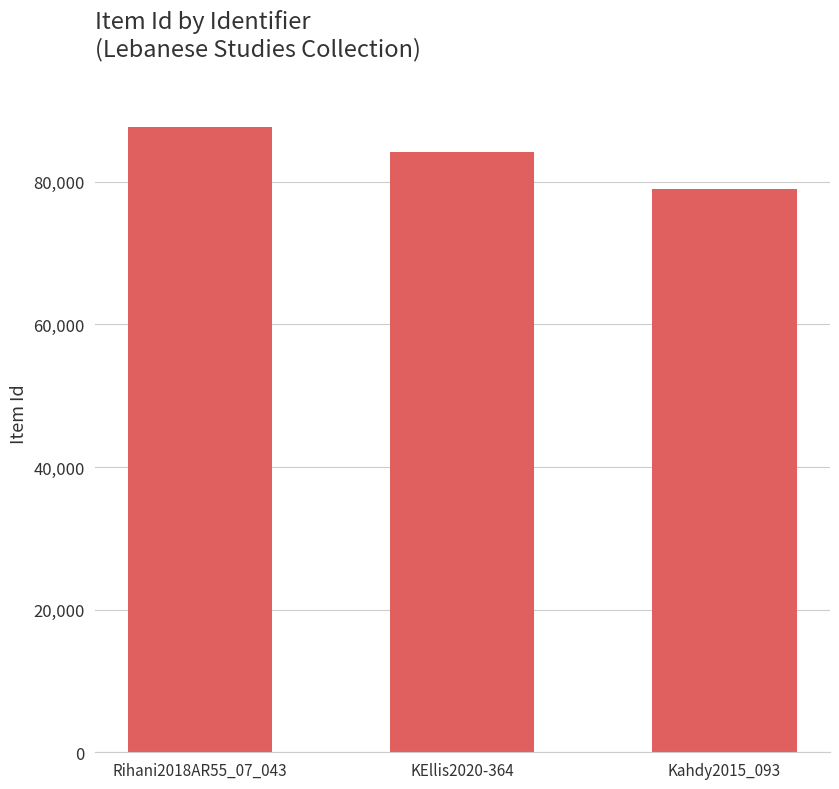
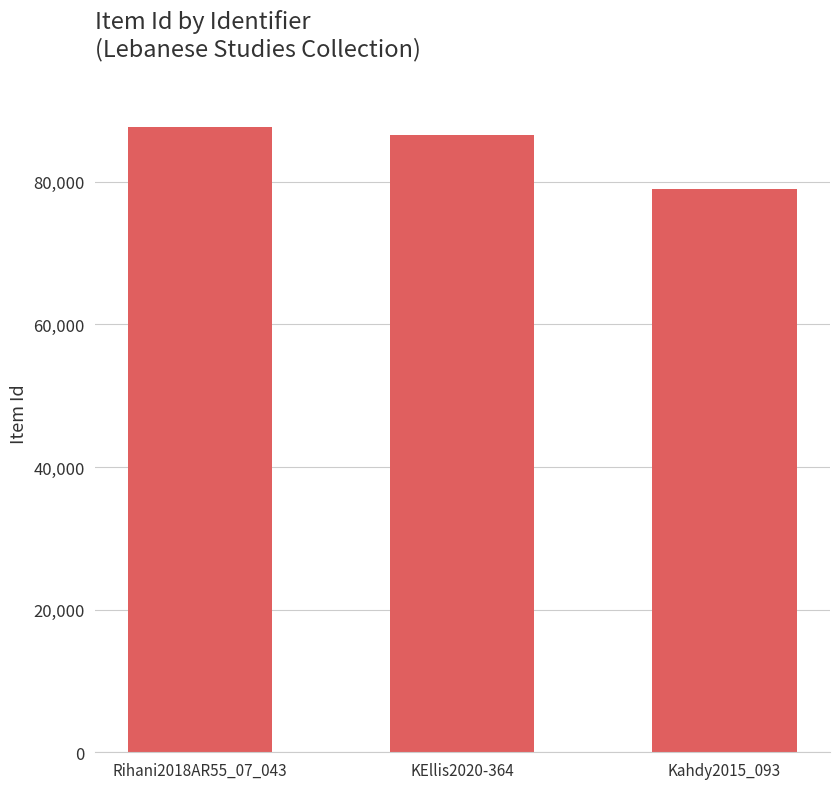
KEllis2020-364: 84,000 -> 87,000
